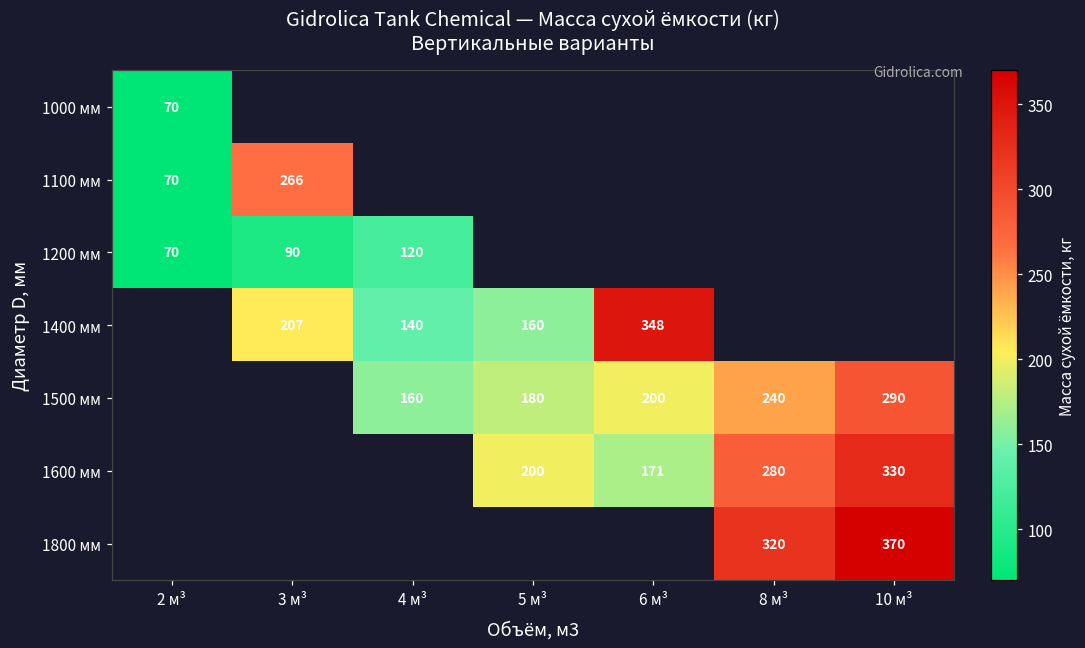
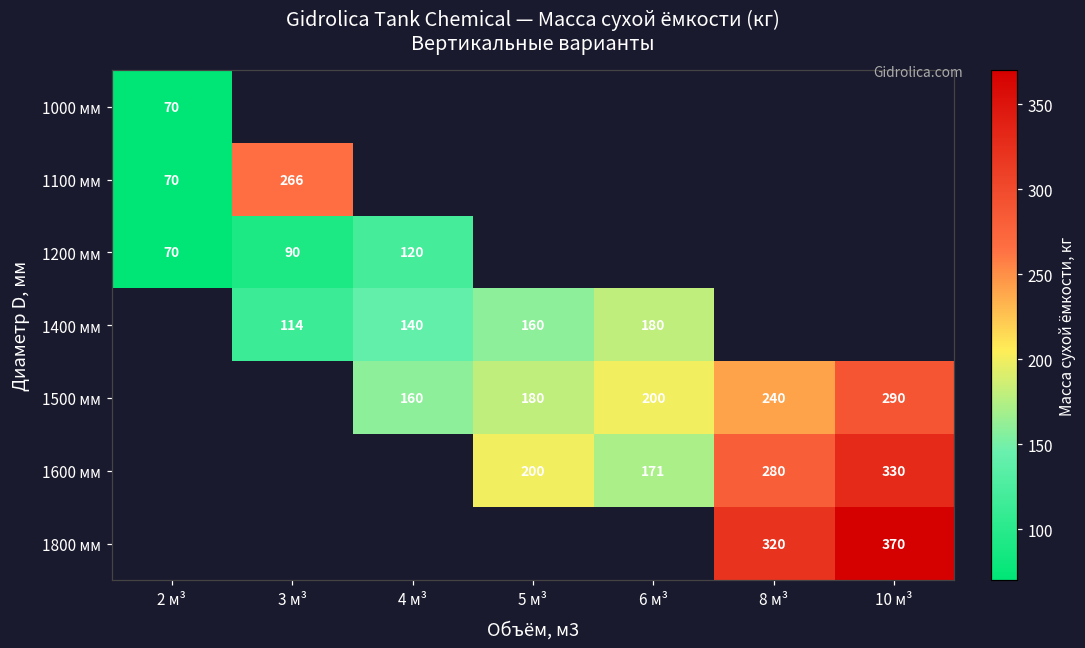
1400 мм, 3 м³: 207 -> 114
1400 мм, 6 м³: 348 -> 180
